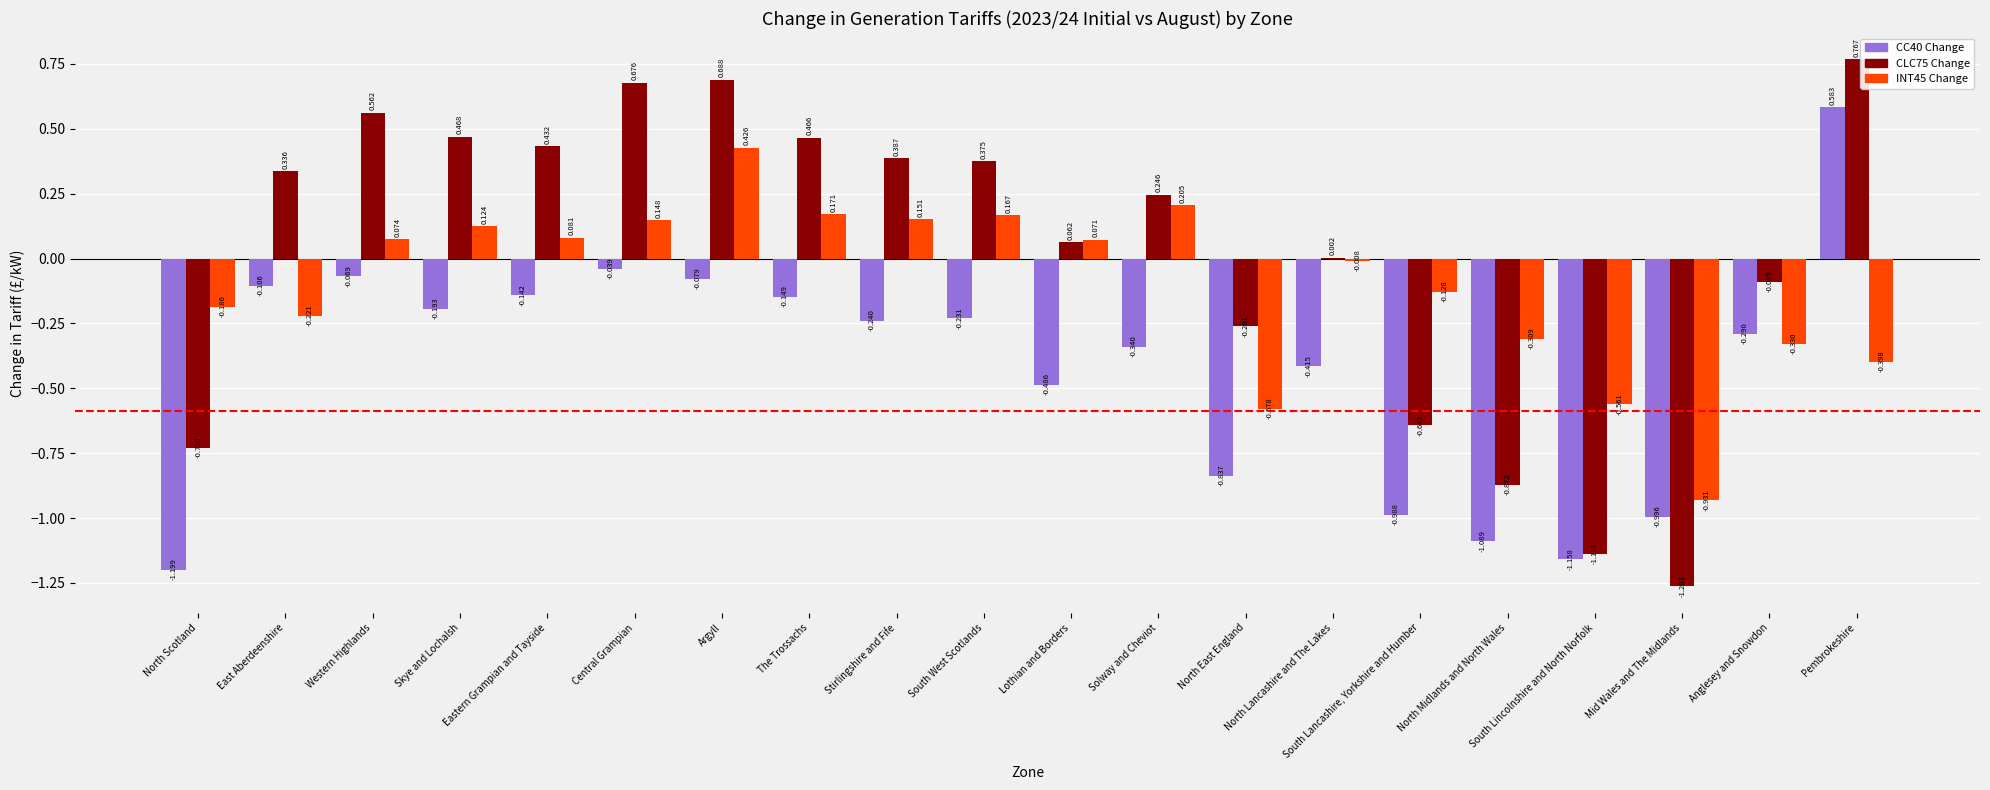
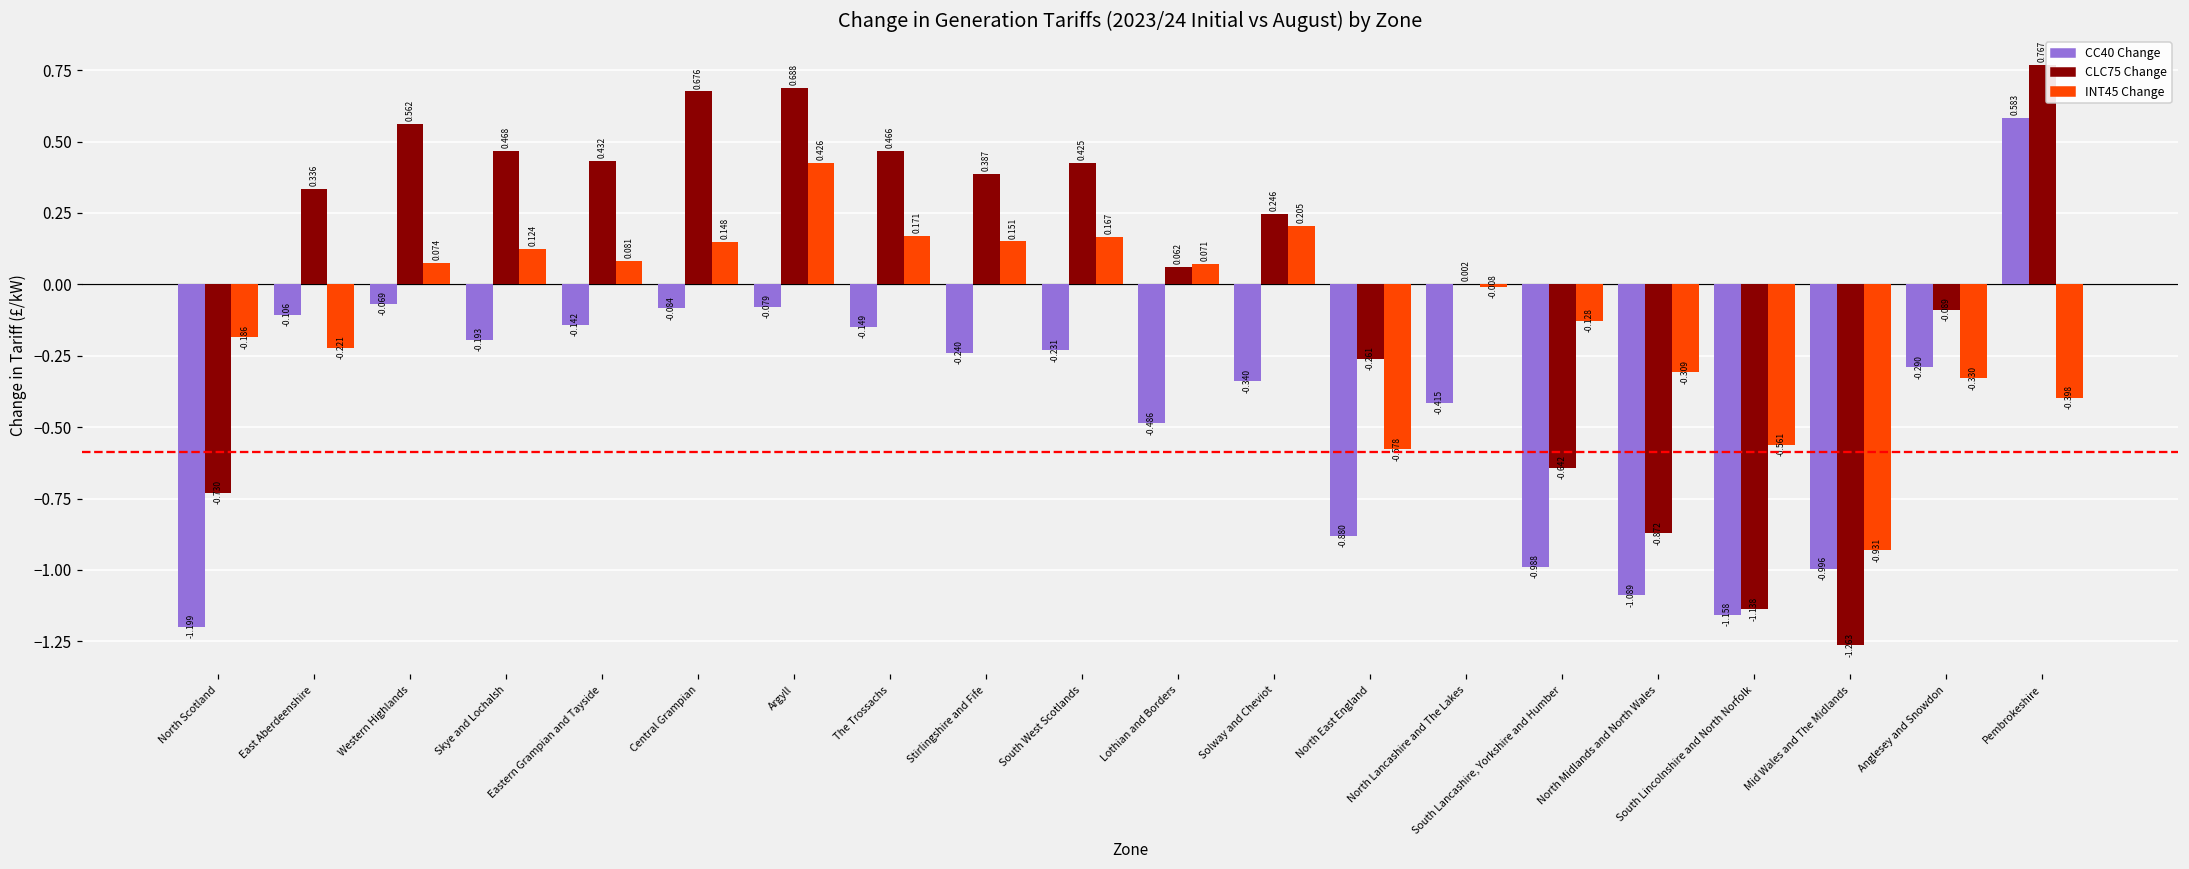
CC40 Change, Central Grampian: -0.039 -> -0.084
CLC75 Change, South West Scotlands: 0.375 -> 0.425
CC40 Change, North East England: -0.837 -> -0.880
